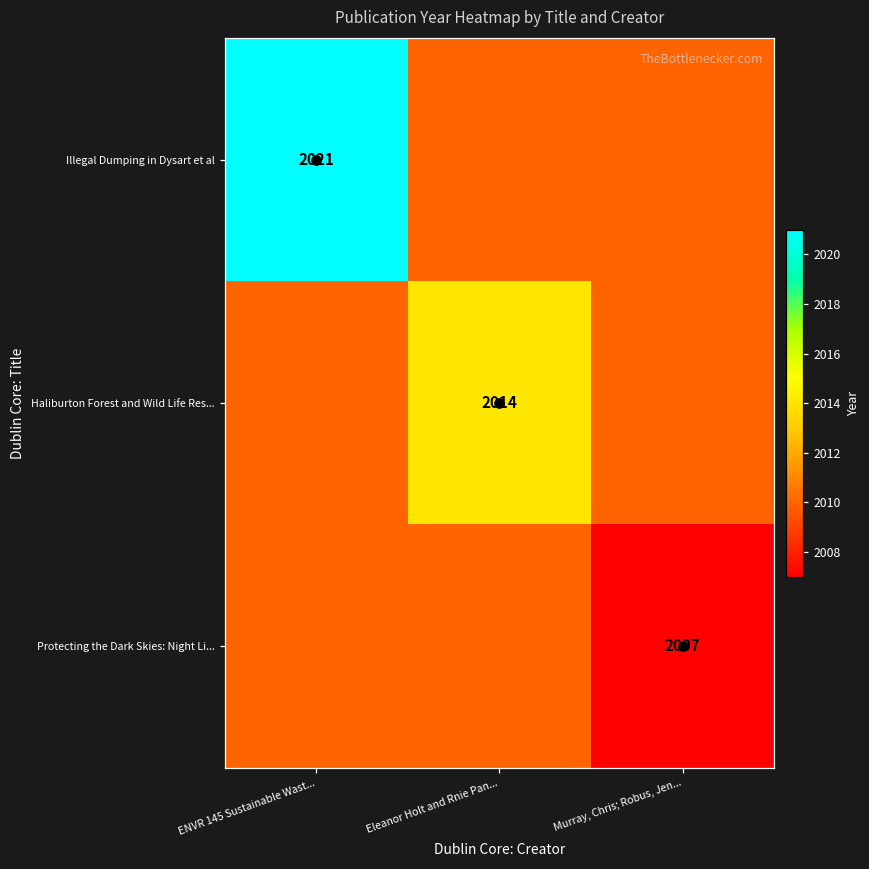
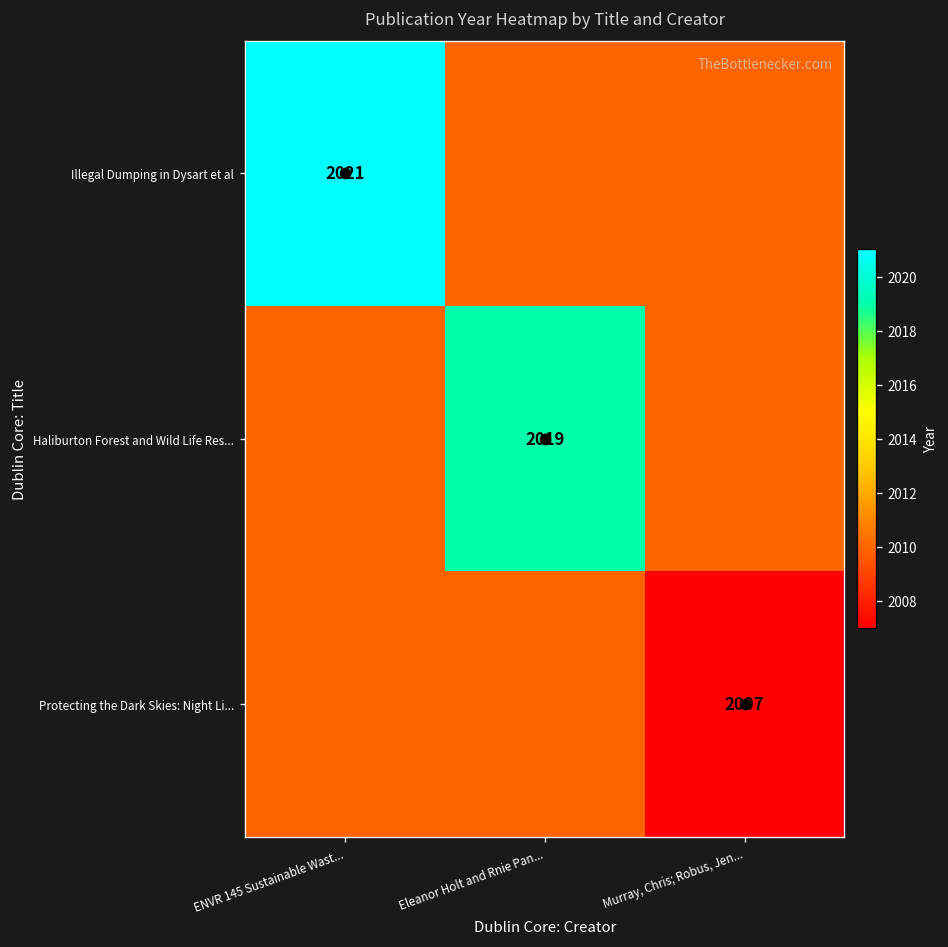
Haliburton Forest and Wild Life Res..., Eleanor Holt and Rnie Pan...: 2014 -> 2019
